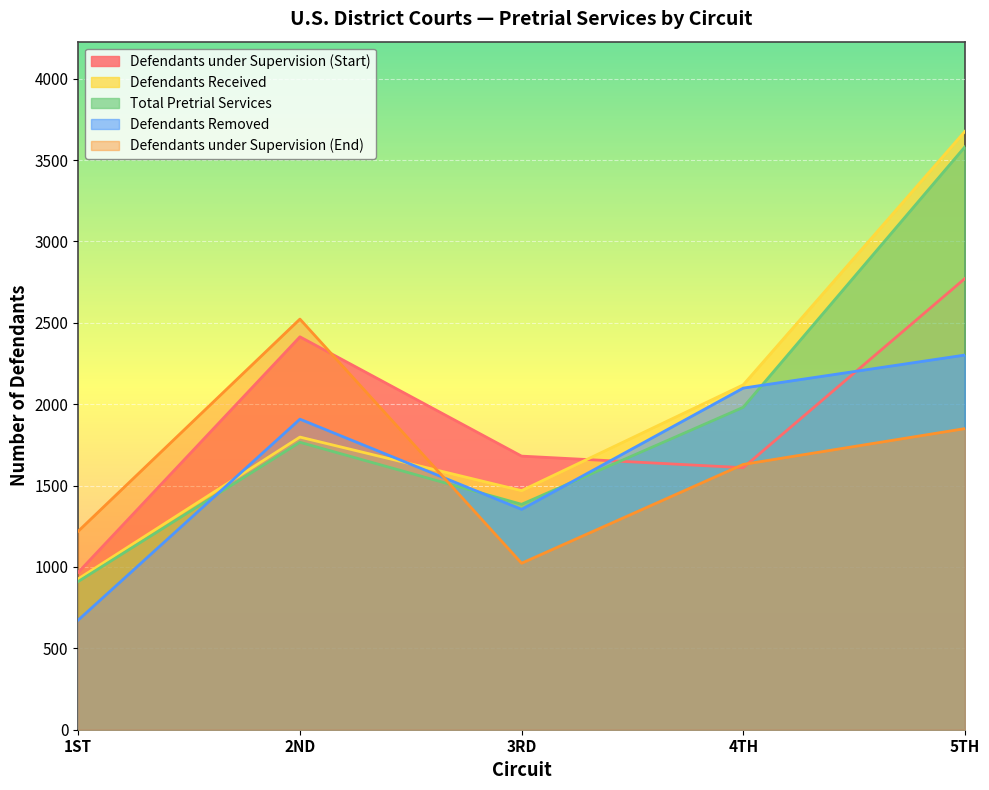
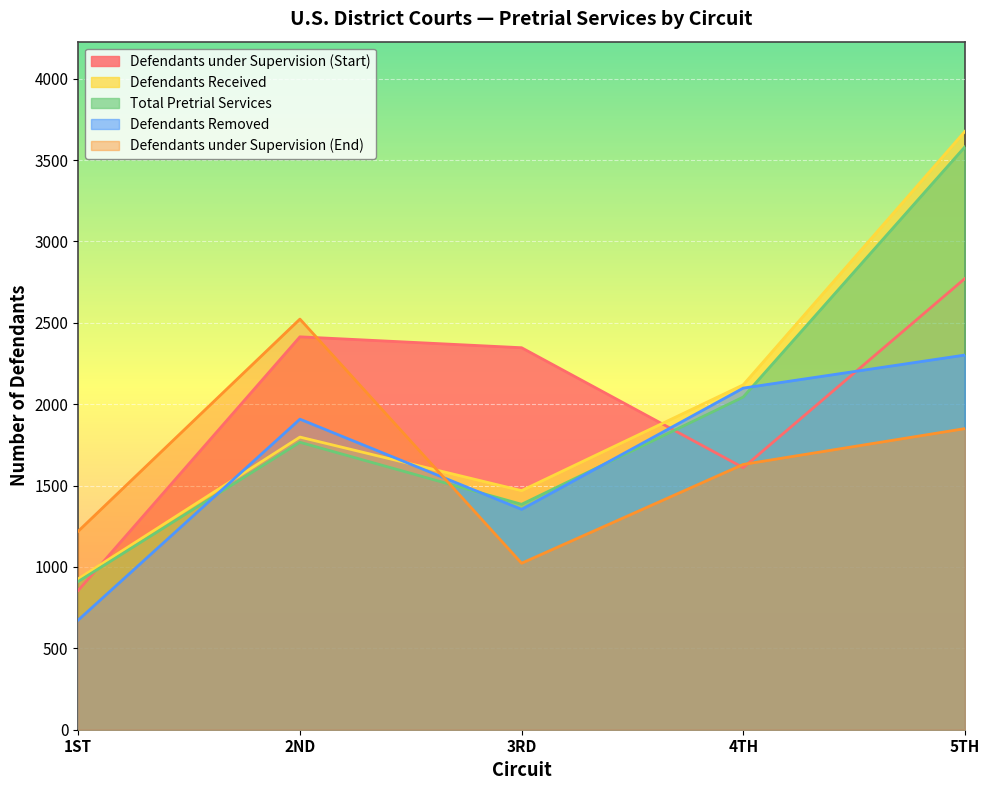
Defendants under Supervision (Start), 1ST: 970 -> 860
Defendants under Supervision (Start), 3RD: 1680 -> 2350
Total Pretrial Services, 4TH: 1980 -> 2040
